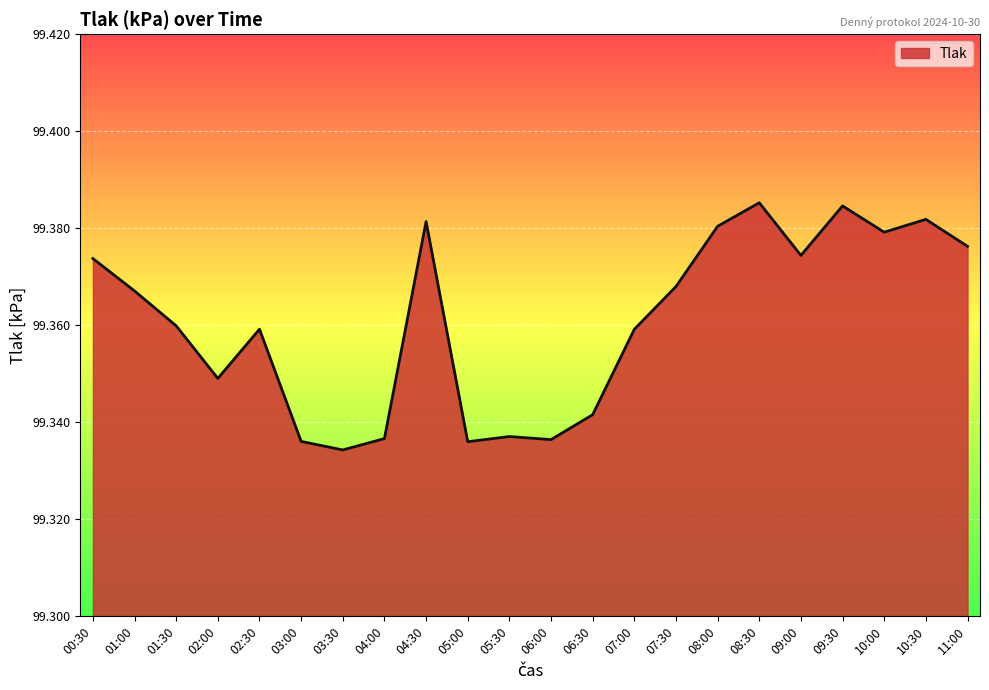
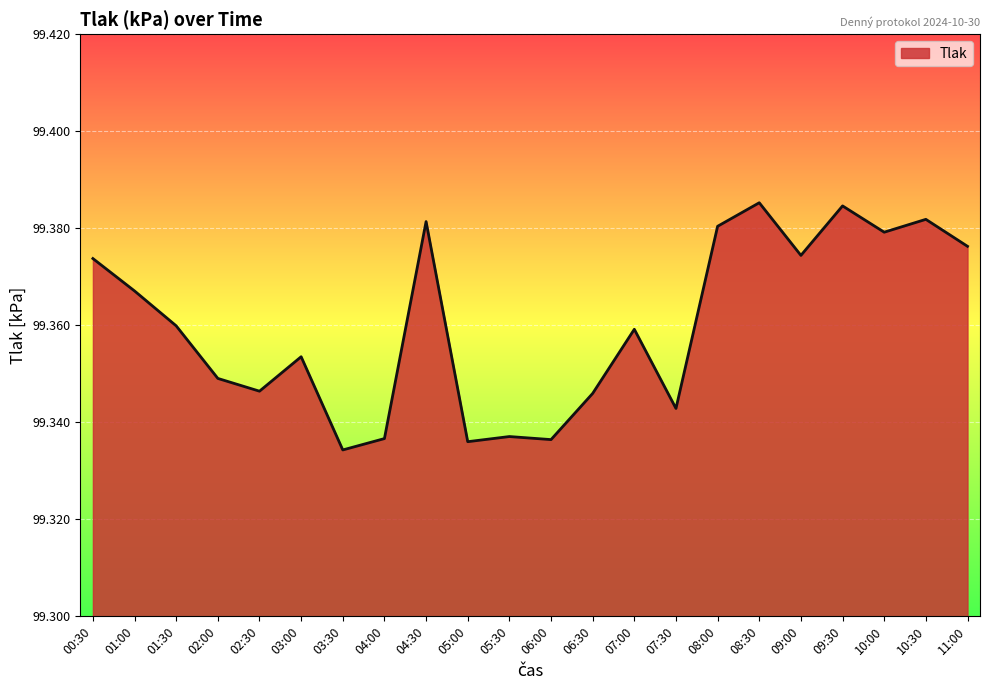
02:30: 99.359 -> 99.346
03:00: 99.336 -> 99.354
06:30: 99.342 -> 99.346
07:30: 99.368 -> 99.343
